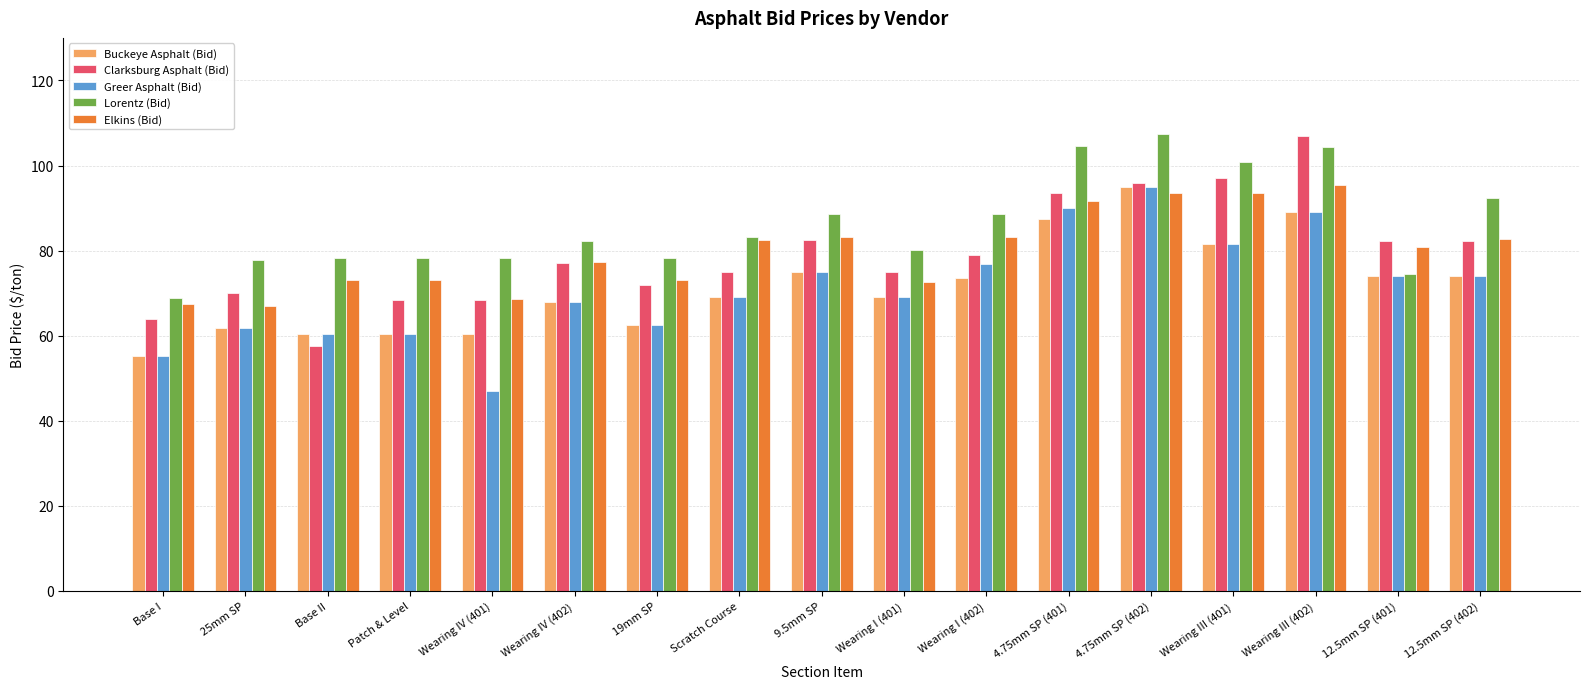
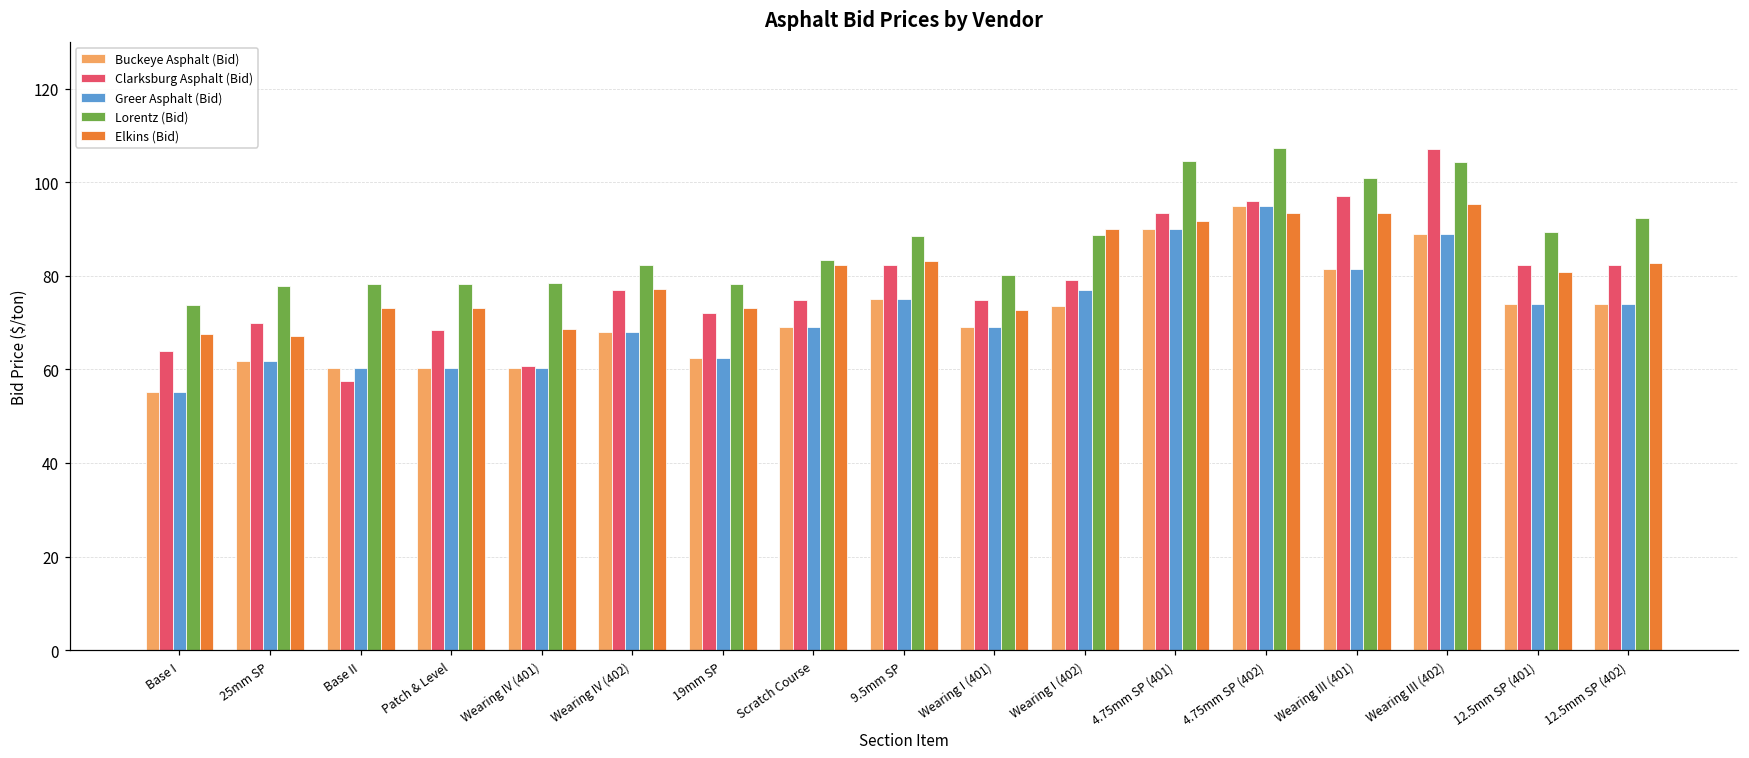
Lorentz (Bid), Base I: 69 -> 74
Clarksburg Asphalt (Bid), Wearing IV (401): 69 -> 61
Greer Asphalt (Bid), Wearing IV (401): 47 -> 60
Elkins (Bid), Wearing I (402): 83 -> 90
Buckeye Asphalt (Bid), 4.75mm SP (401): 87 -> 90
Lorentz (Bid), 12.5mm SP (401): 75 -> 89
